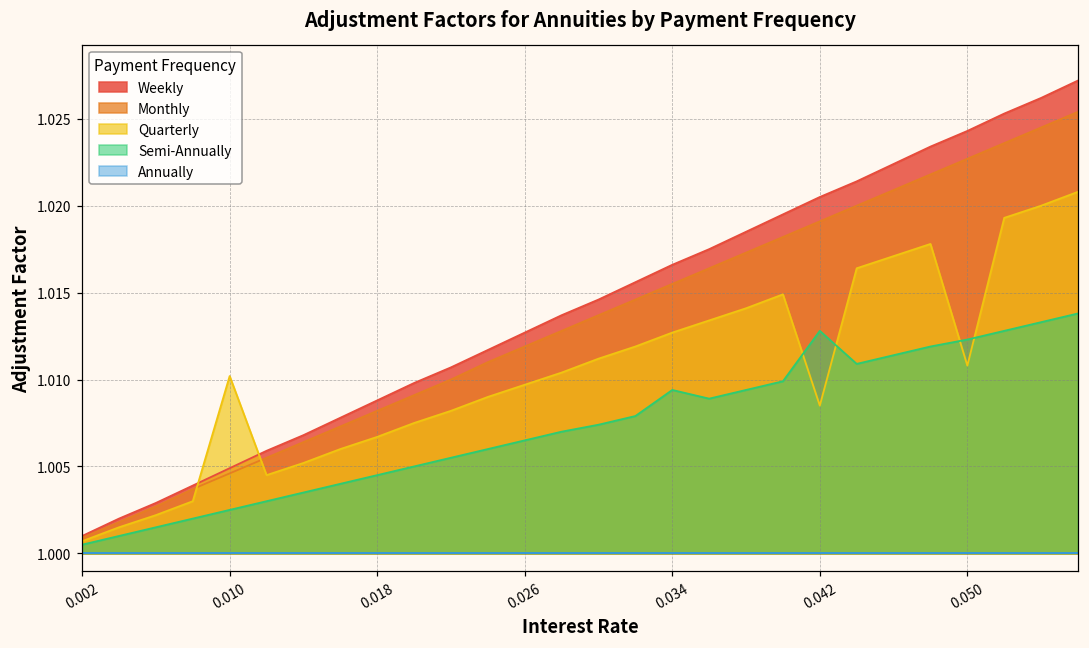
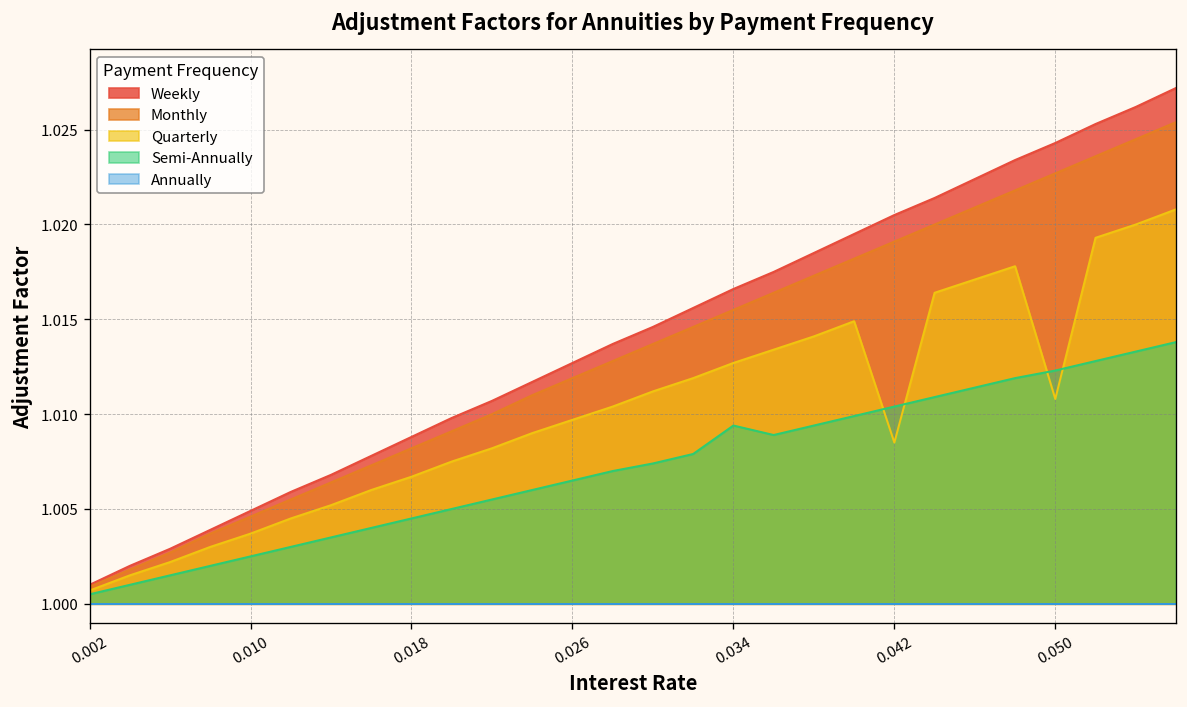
Quarterly, 0.010: 1.0102 -> 1.0037
Semi-Annually, 0.042: 1.0128 -> 1.0104
